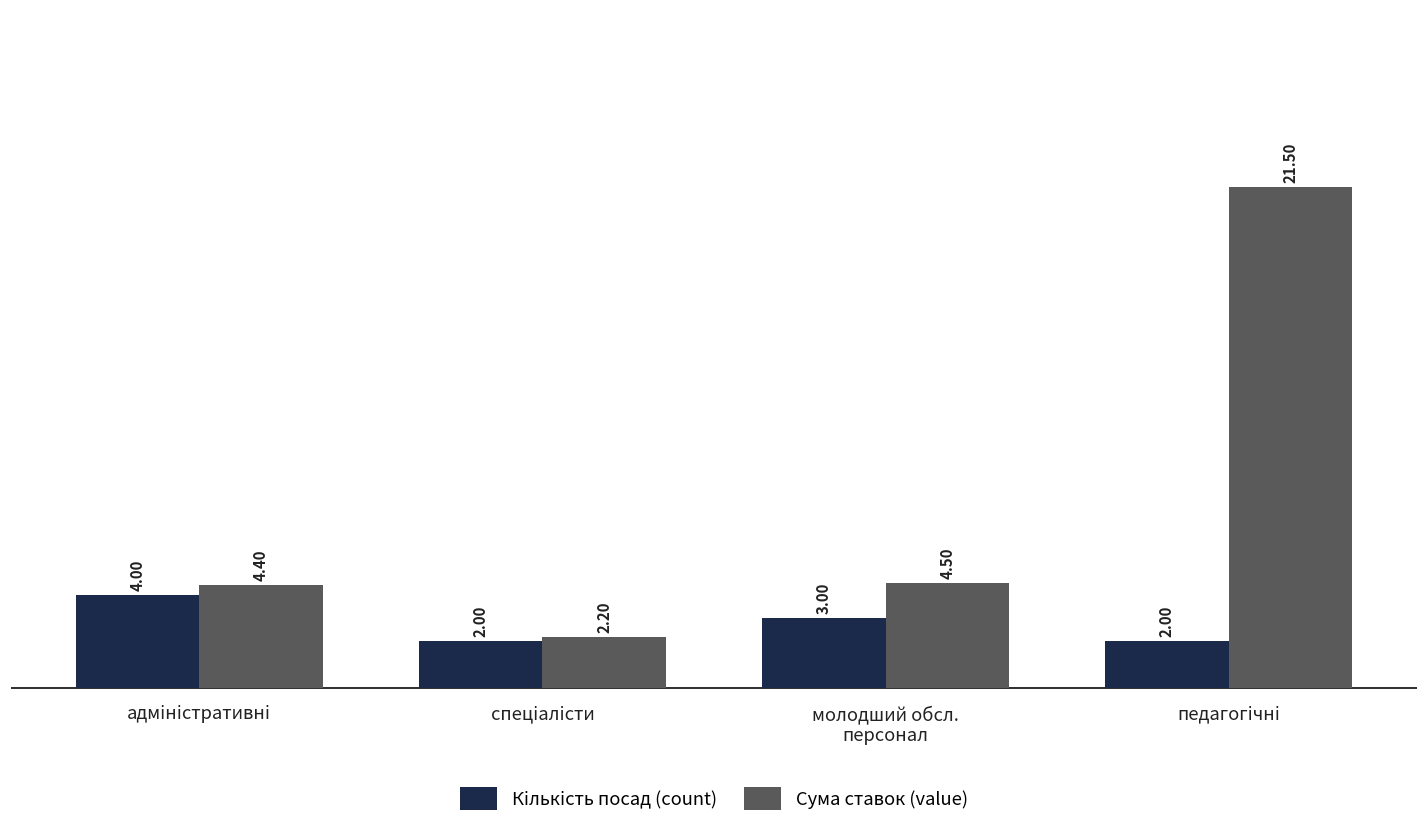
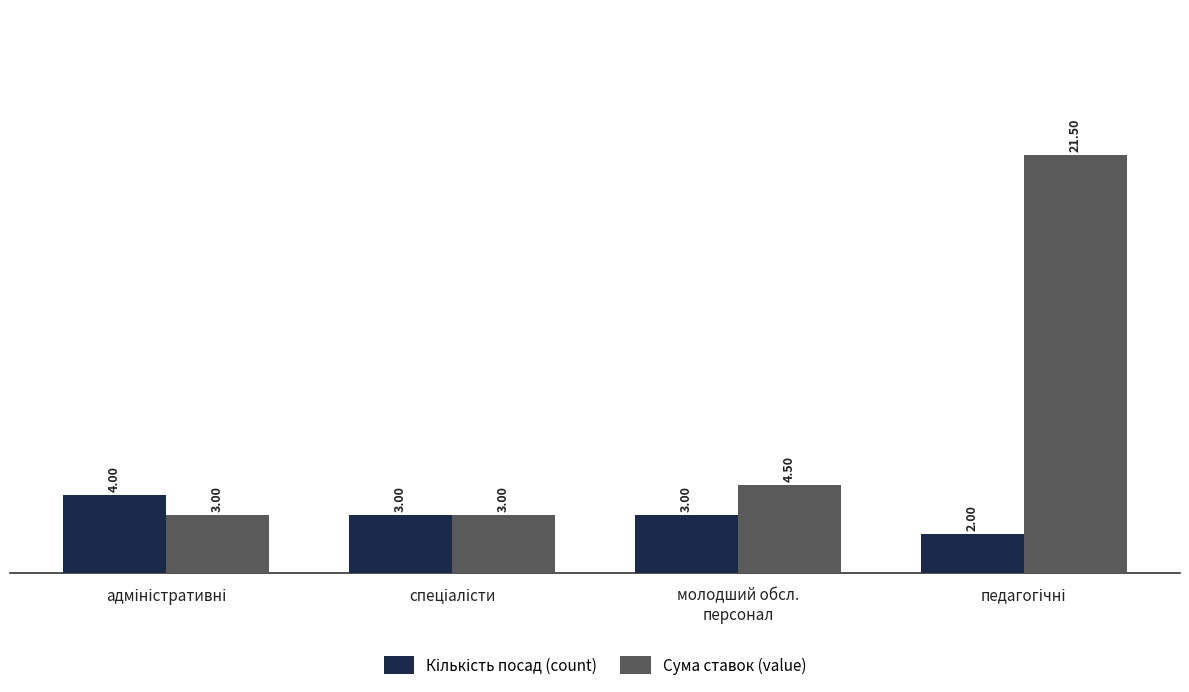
Сума ставок (value), адміністративні: 4.40 -> 3.00
Кількість посад (count), спеціалісти: 2.00 -> 3.00
Сума ставок (value), спеціалісти: 2.20 -> 3.00
